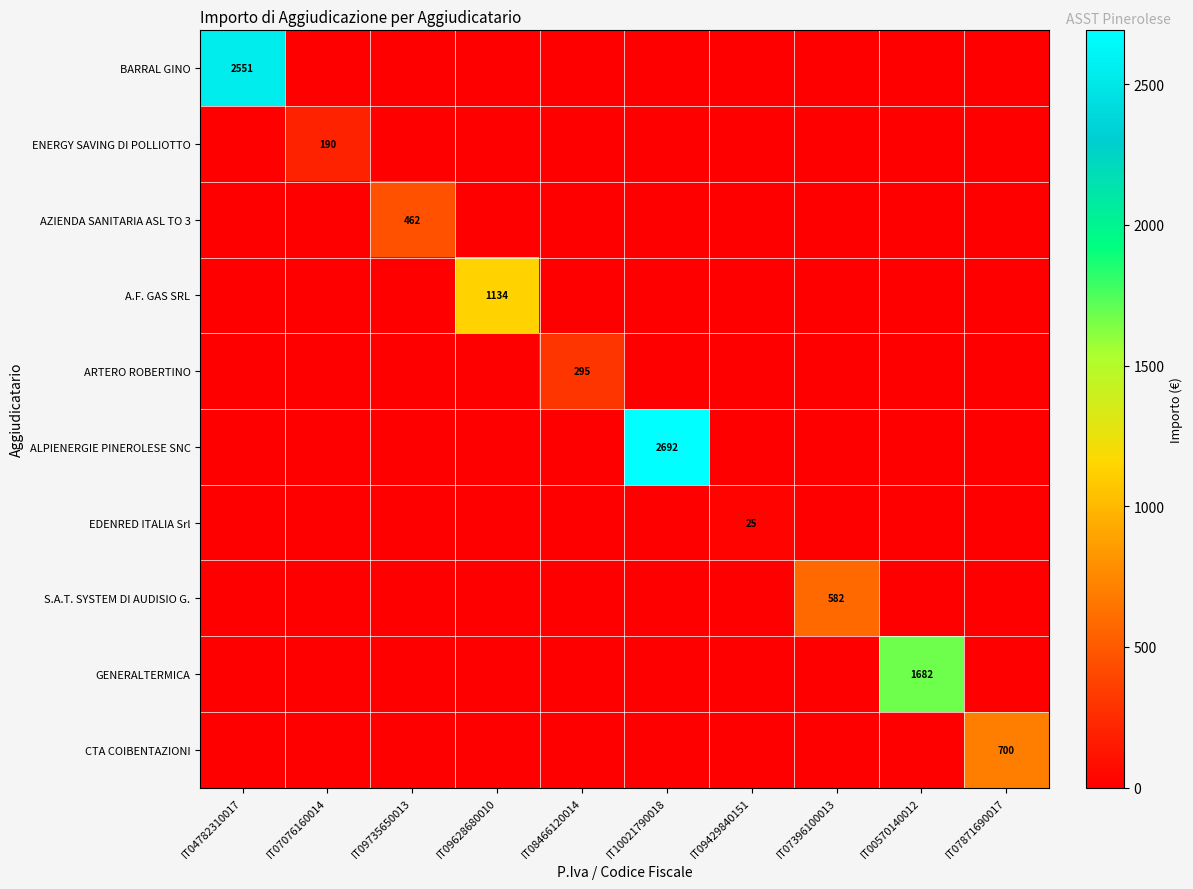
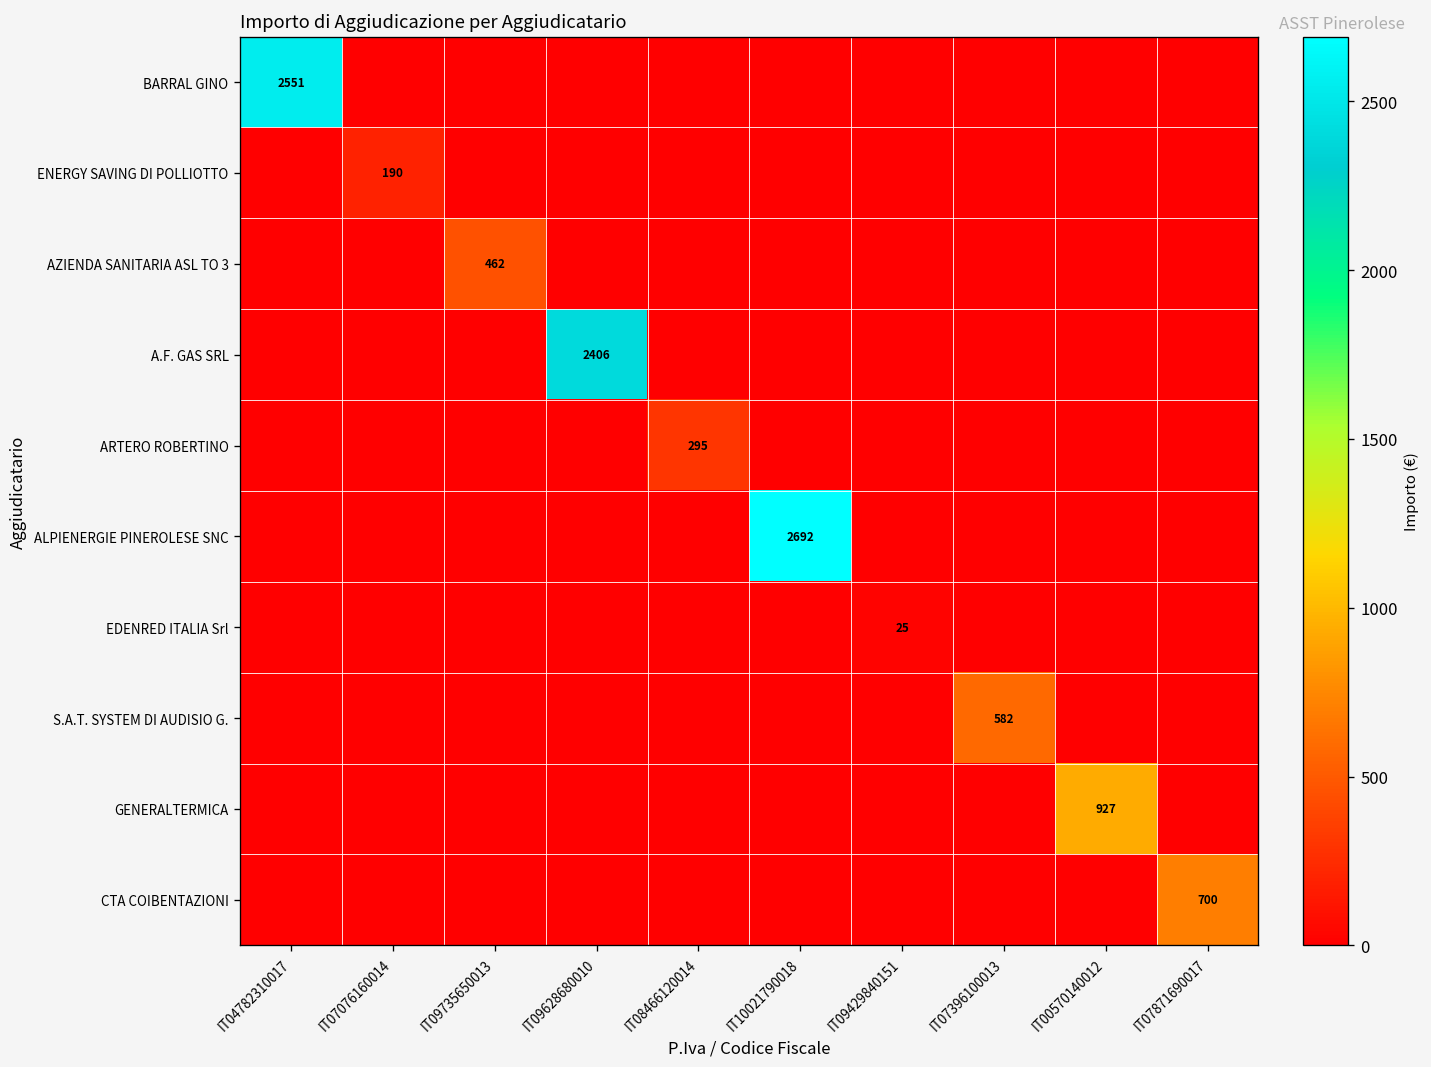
A.F. GAS SRL, IT09628680010: 1134 -> 2406
GENERALTERMICA, IT00570140012: 1682 -> 927
